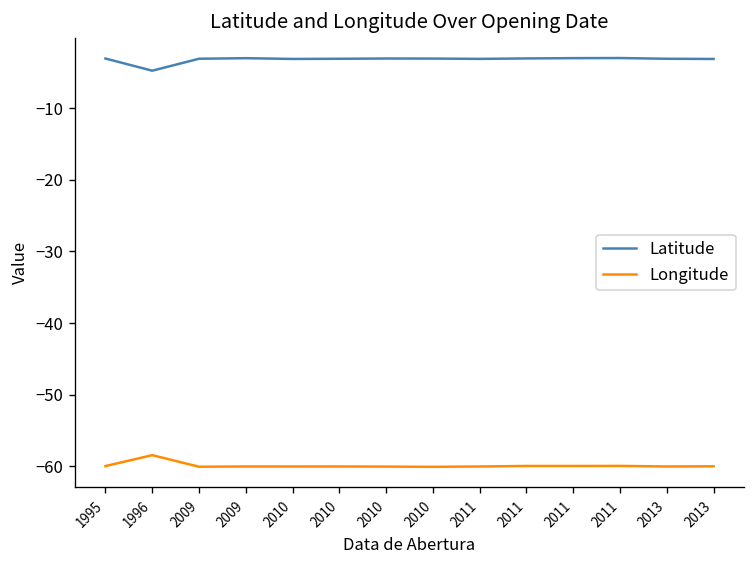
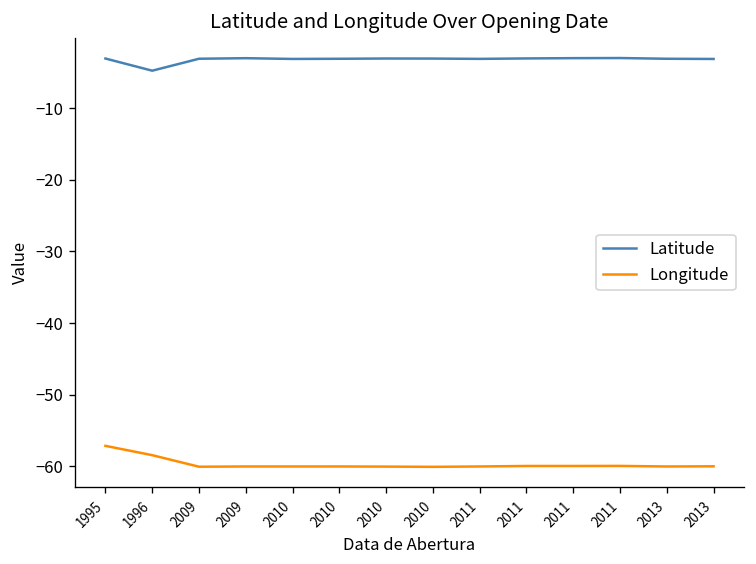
Longitude, 1995: -60 -> -57
